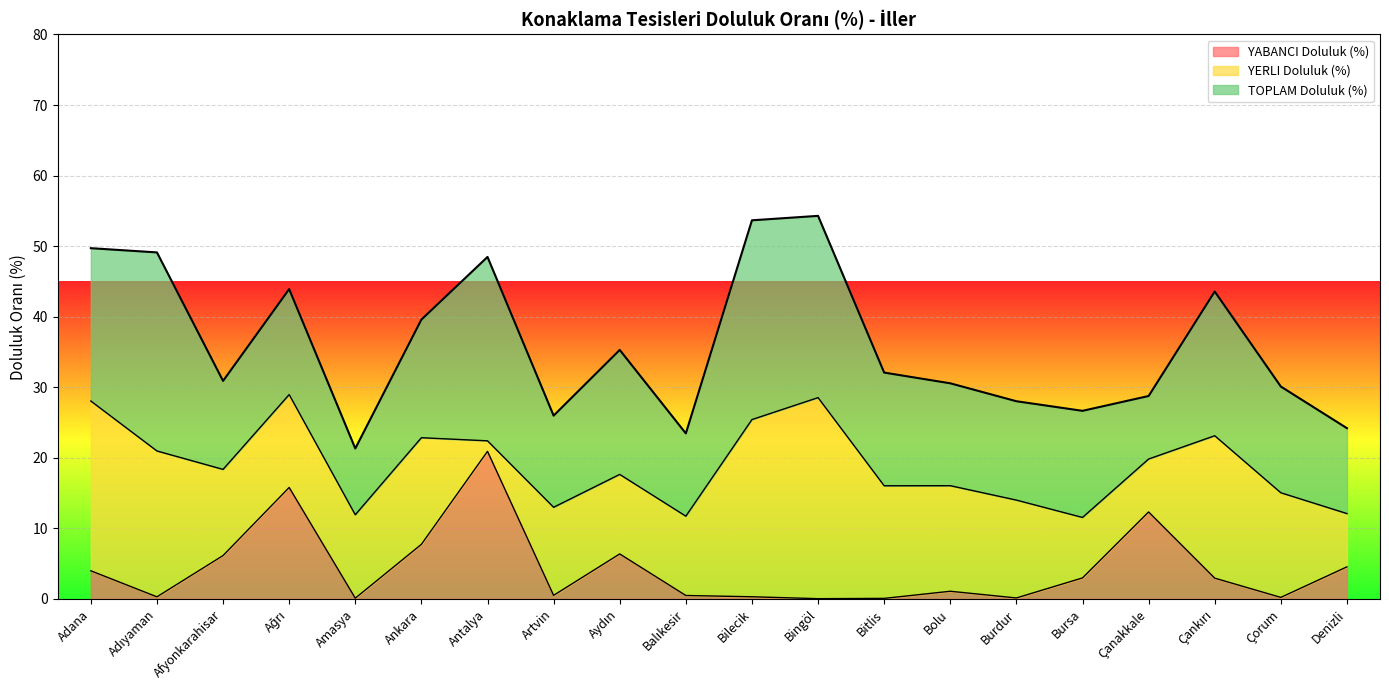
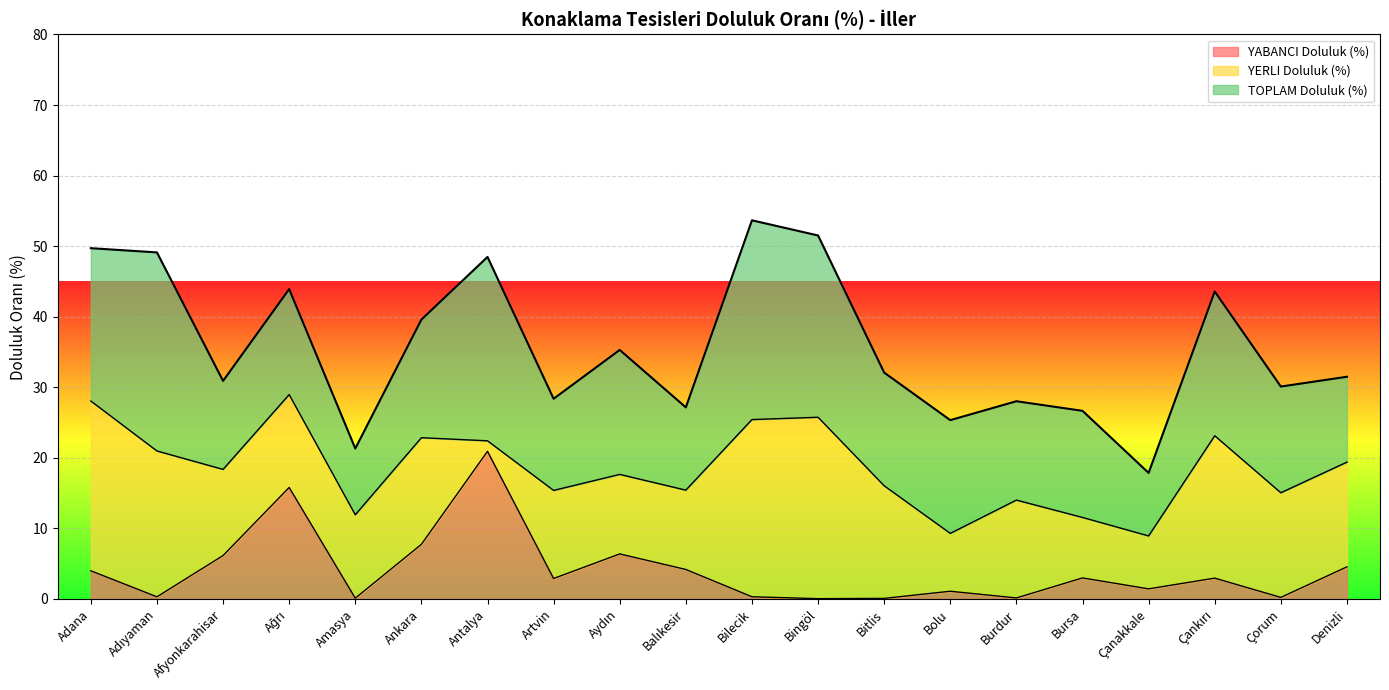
YABANCI Doluluk (%), Artvin: 1 -> 3
YABANCI Doluluk (%), Balıkesir: 0 -> 4
YERLI Doluluk (%), Bingöl: 28 -> 26
YERLI Doluluk (%), Bolu: 15 -> 8
TOPLAM Doluluk (%), Bolu: 15 -> 16
YABANCI Doluluk (%), Çanakkale: 12 -> 1
YERLI Doluluk (%), Denizli: 8 -> 15
